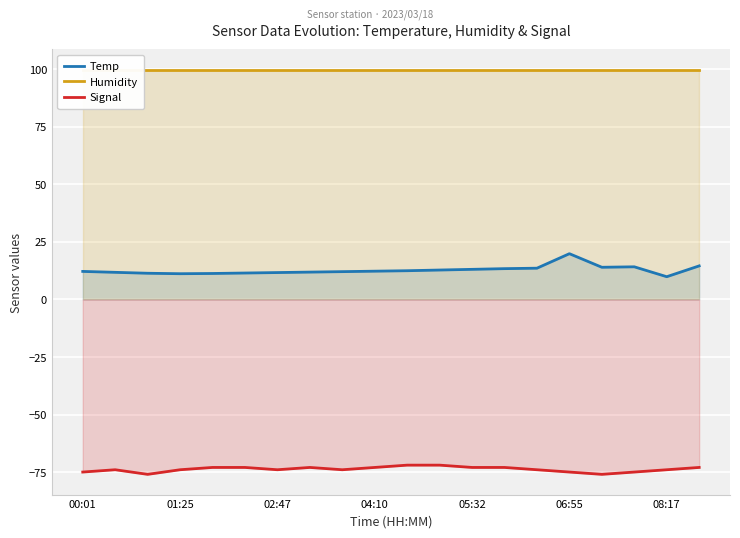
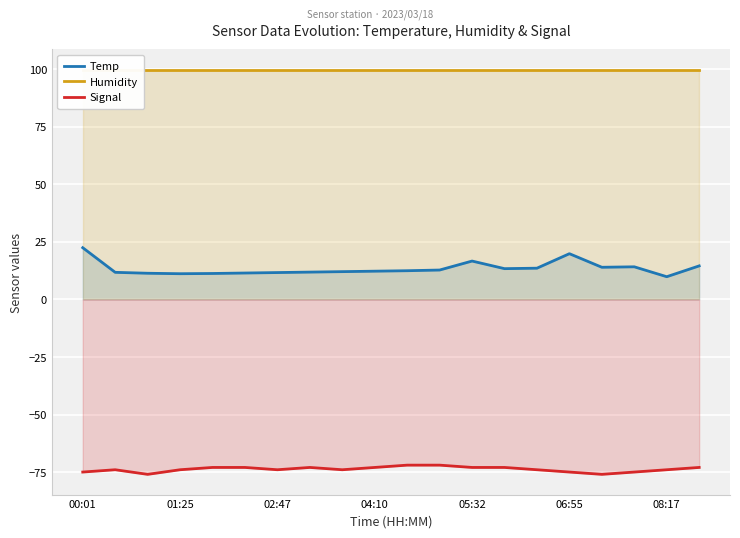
Temp, 00:01: 12 -> 23
Temp, 05:32: 13 -> 17
